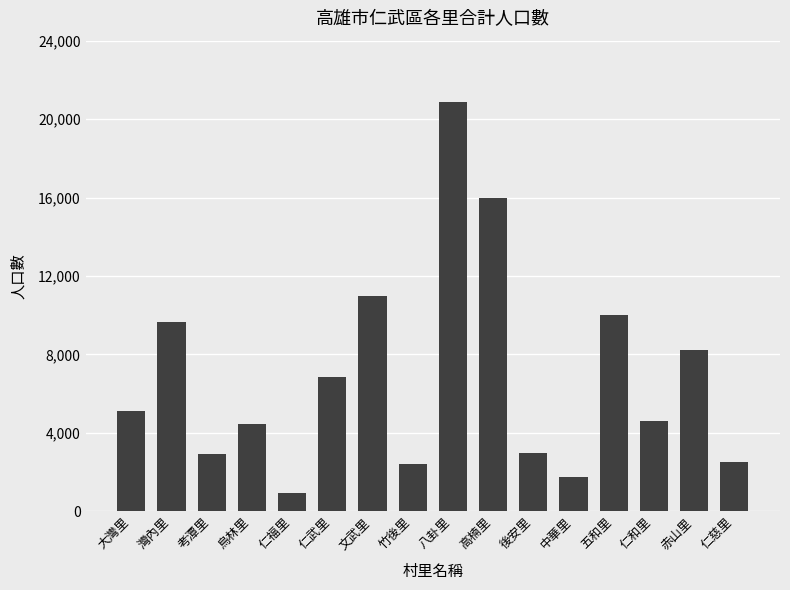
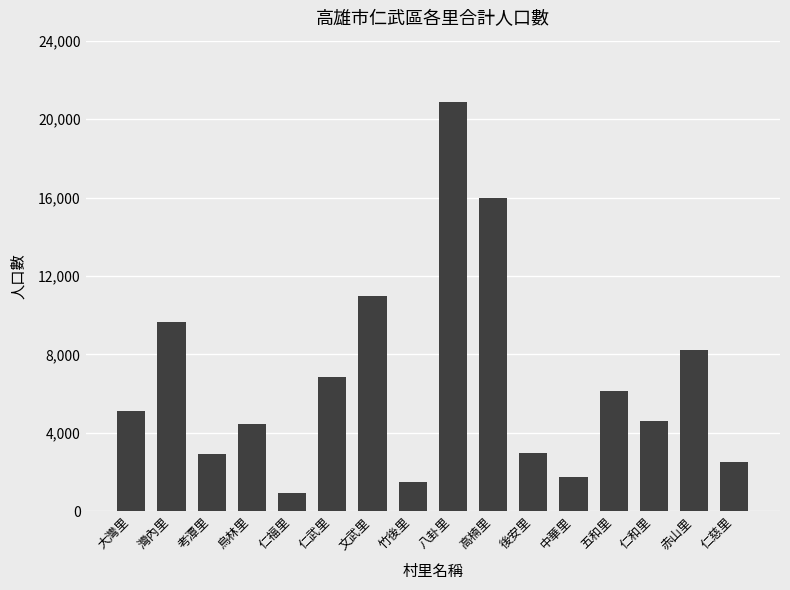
竹後里: 2,400 -> 1,500
五和里: 10,000 -> 6,100
